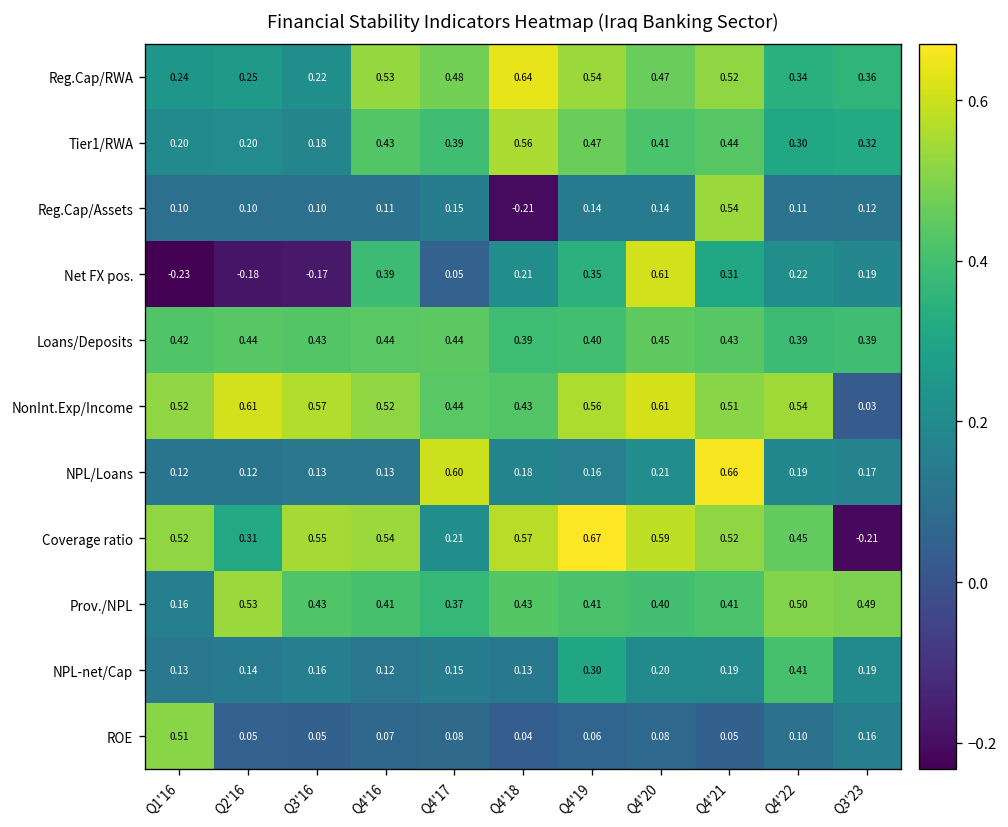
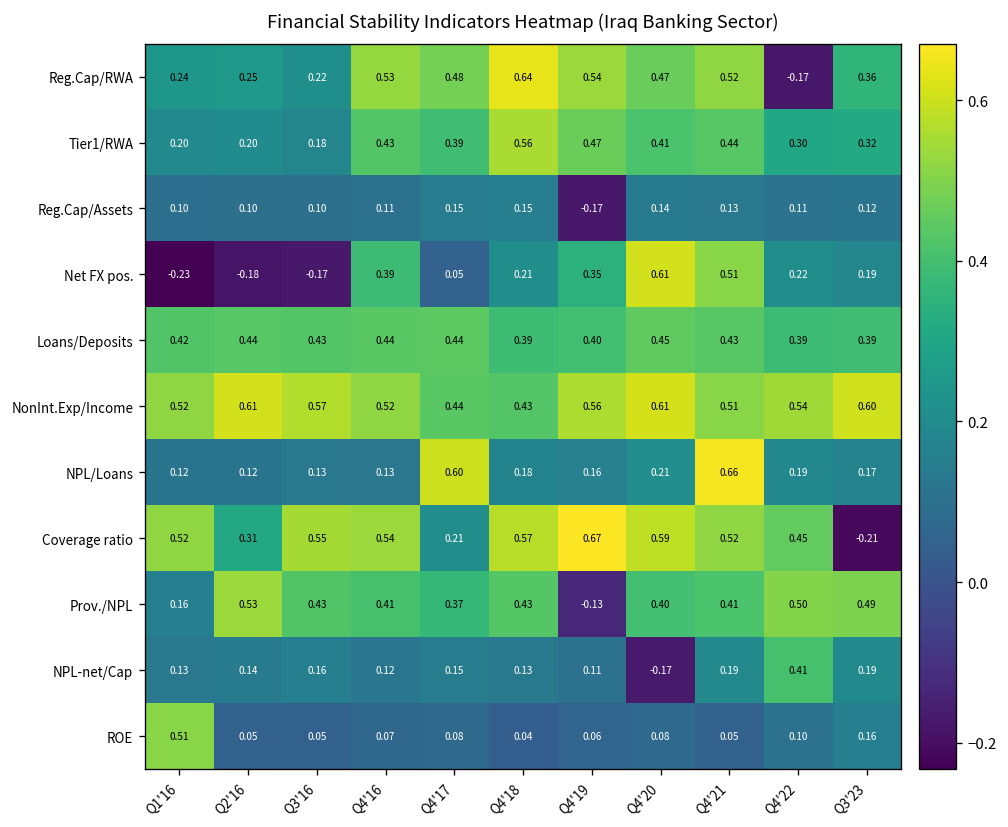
Reg.Cap/RWA, Q4'22: 0.34 -> -0.17
Reg.Cap/Assets, Q4'18: -0.21 -> 0.15
Reg.Cap/Assets, Q4'19: 0.14 -> -0.17
Reg.Cap/Assets, Q4'21: 0.54 -> 0.13
Net FX pos., Q4'21: 0.31 -> 0.51
NonInt.Exp/Income, Q3'23: 0.03 -> 0.60
Prov./NPL, Q4'19: 0.41 -> -0.13
NPL-net/Cap, Q4'19: 0.30 -> 0.11
NPL-net/Cap, Q4'20: 0.20 -> -0.17
